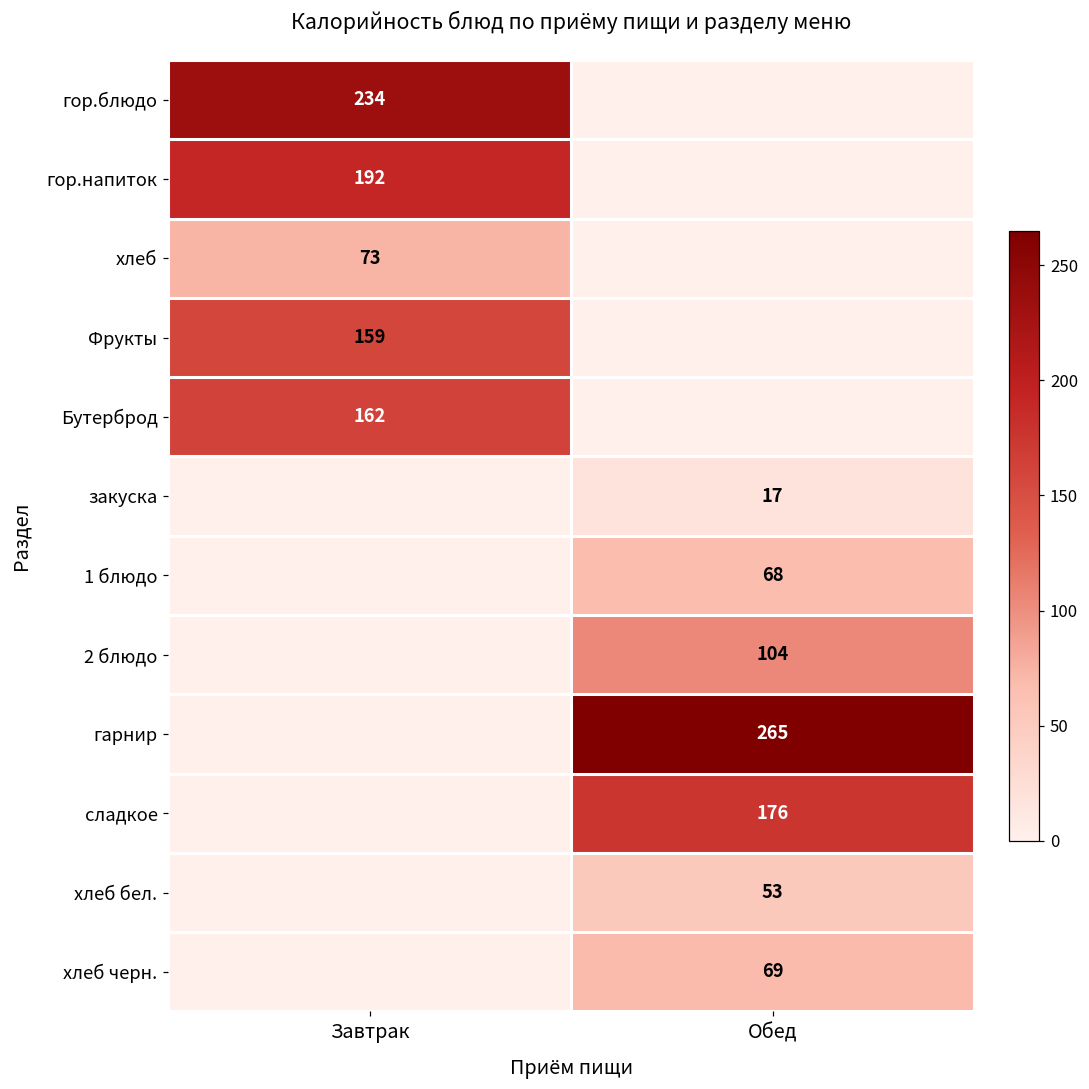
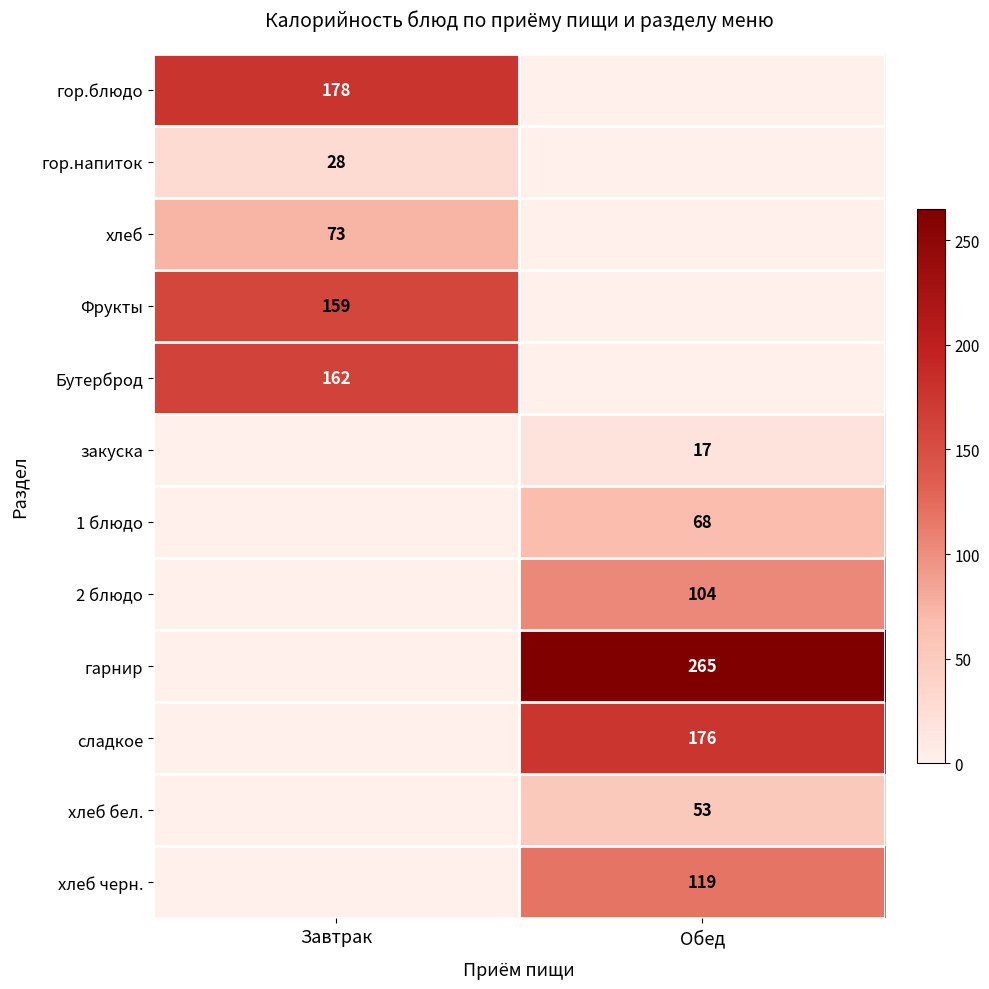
гор.блюдо, Завтрак: 234 -> 178
гор.напиток, Завтрак: 192 -> 28
хлеб черн., Обед: 69 -> 119
